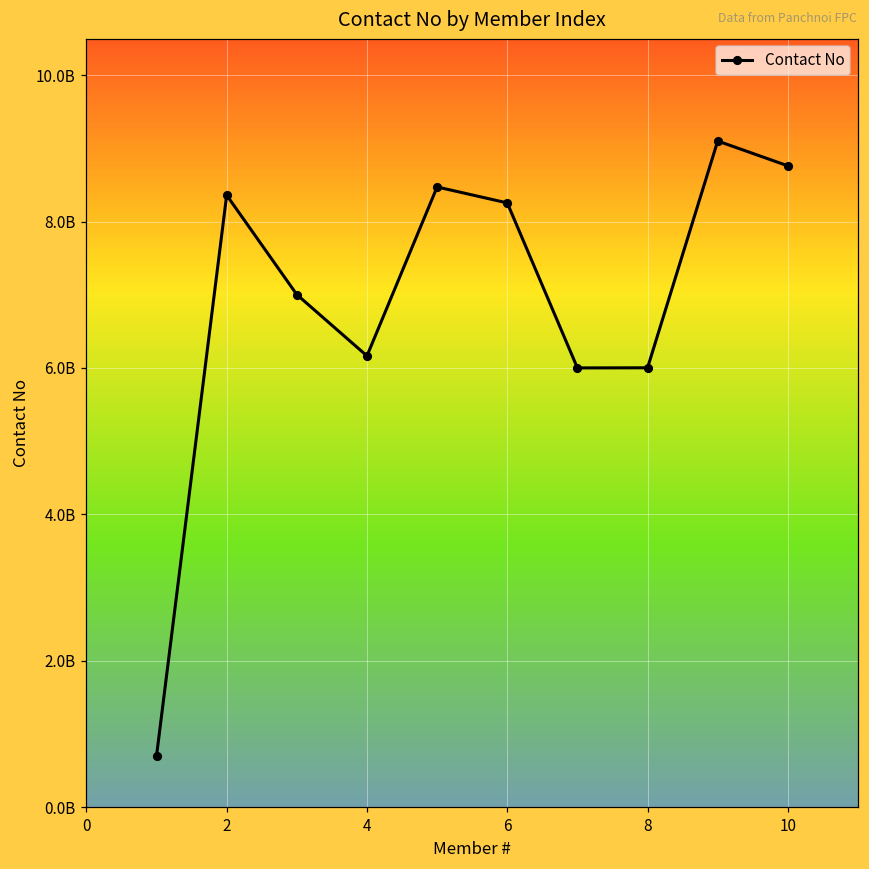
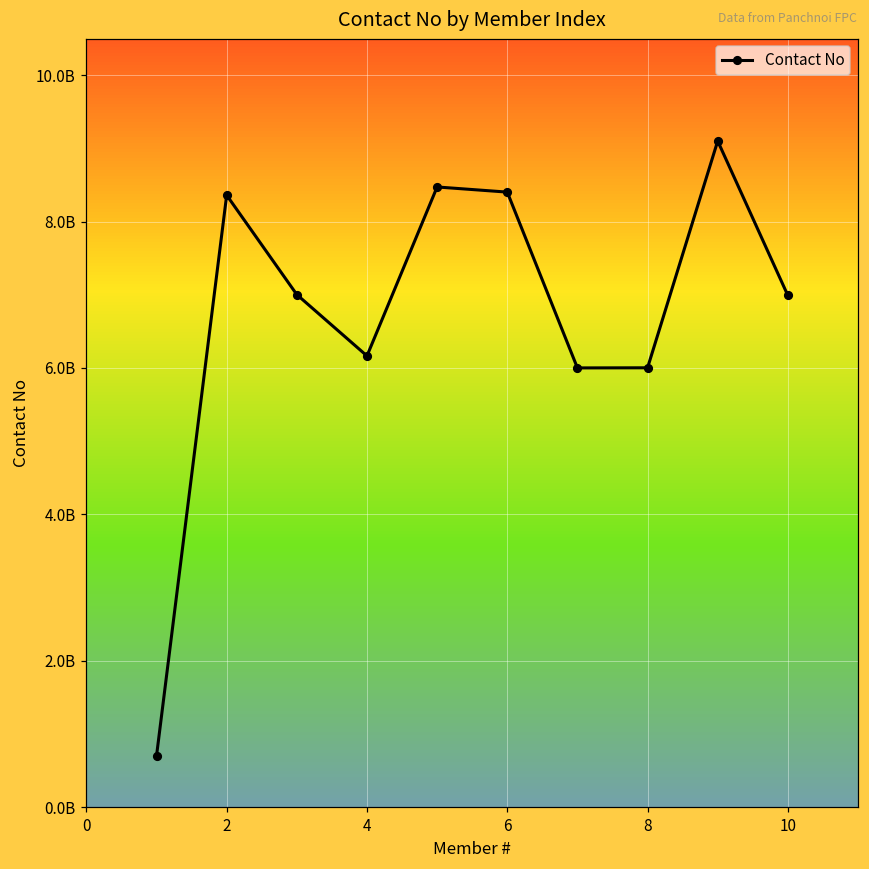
6: 8300000000 -> 8400000000
10: 8800000000 -> 7000000000
